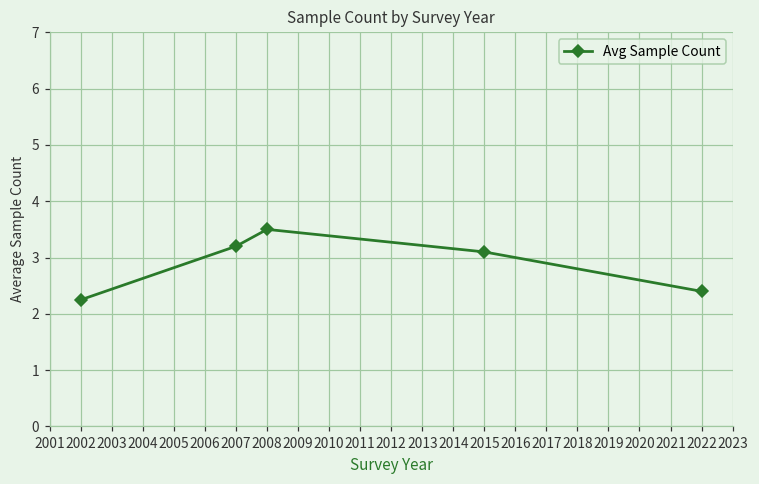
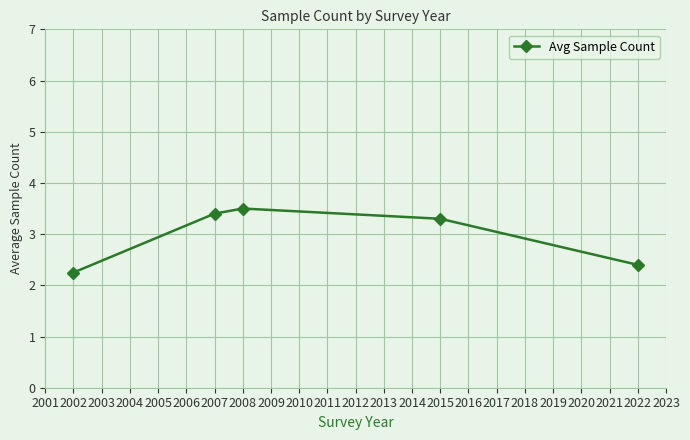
2007: 3.2 -> 3.4
2015: 3.1 -> 3.3
